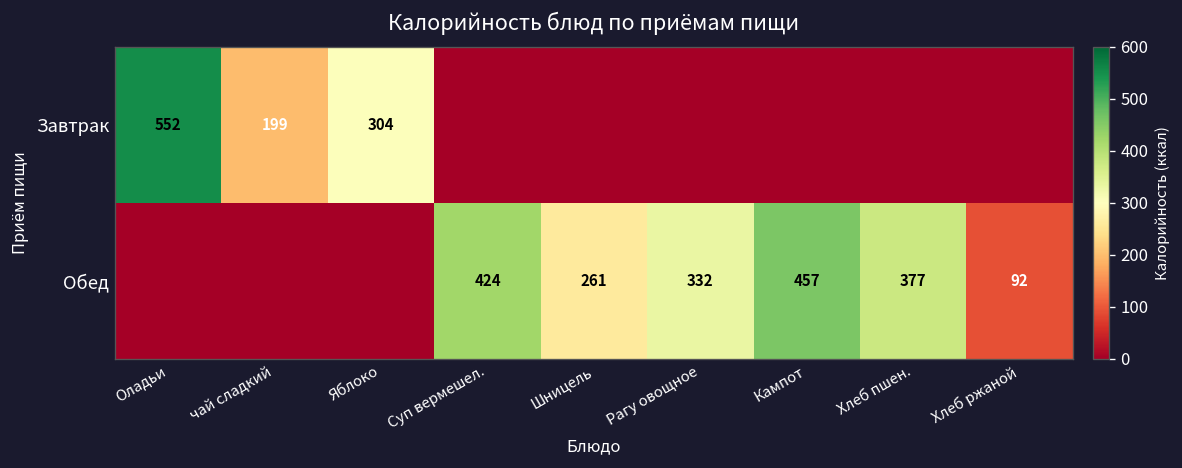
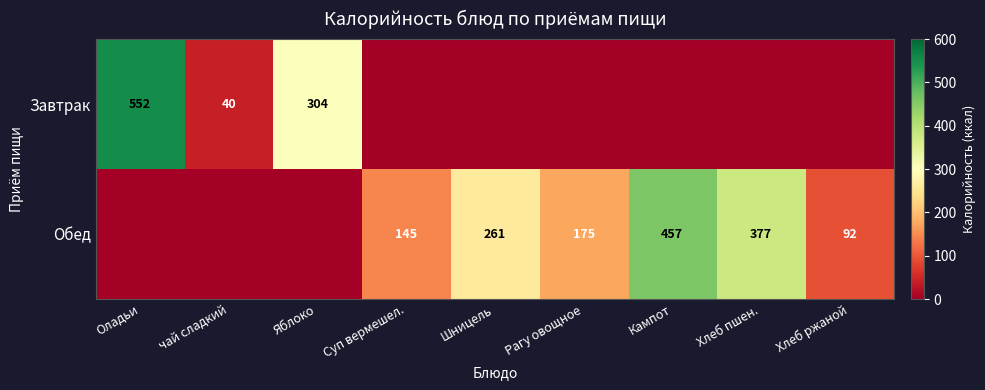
Завтрак, чай сладкий: 199 -> 40
Обед, Суп вермешел.: 424 -> 145
Обед, Рагу овощное: 332 -> 175
